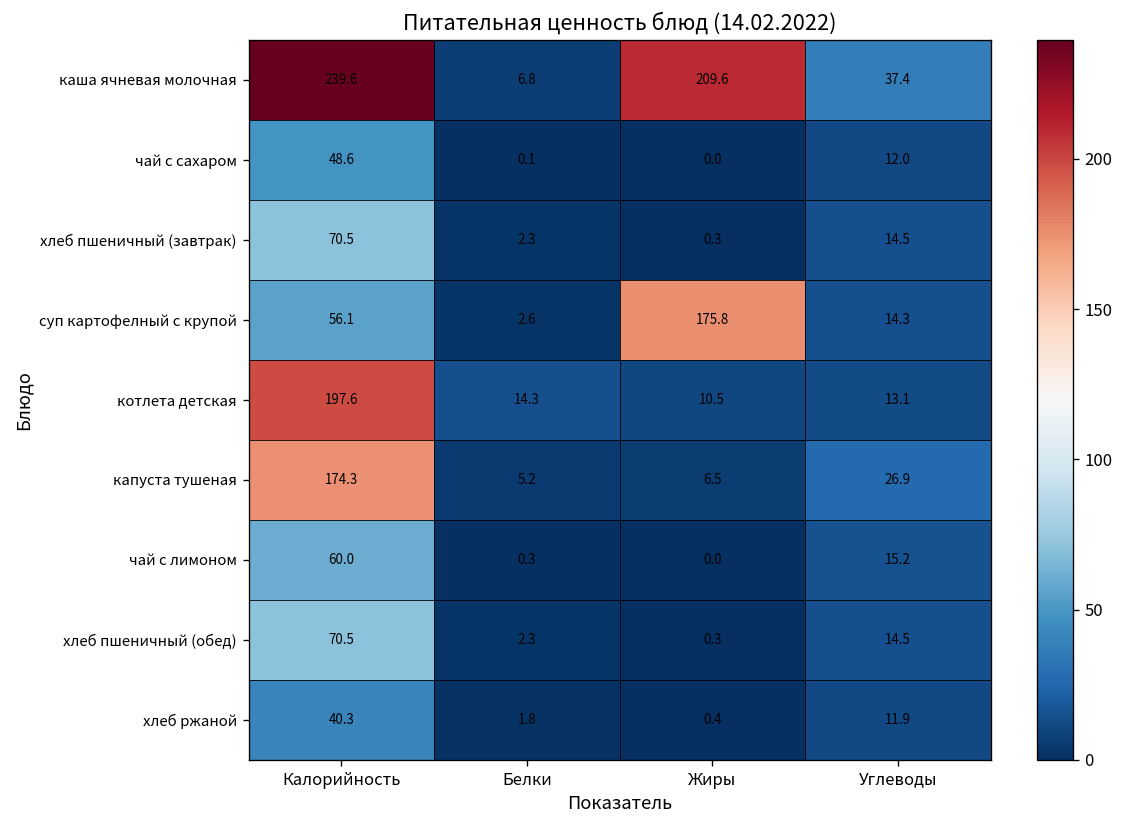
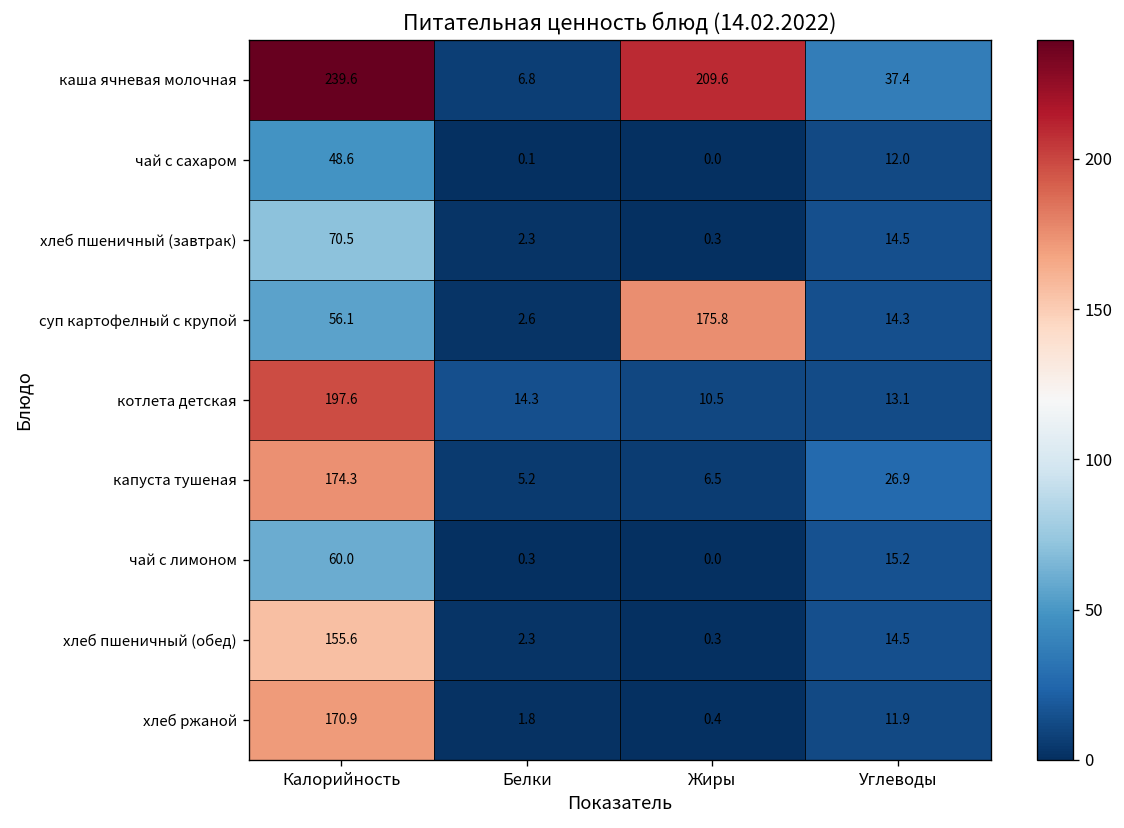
хлеб пшеничный (обед), Калорийность: 70.5 -> 155.6
хлеб ржаной, Калорийность: 40.3 -> 170.9
